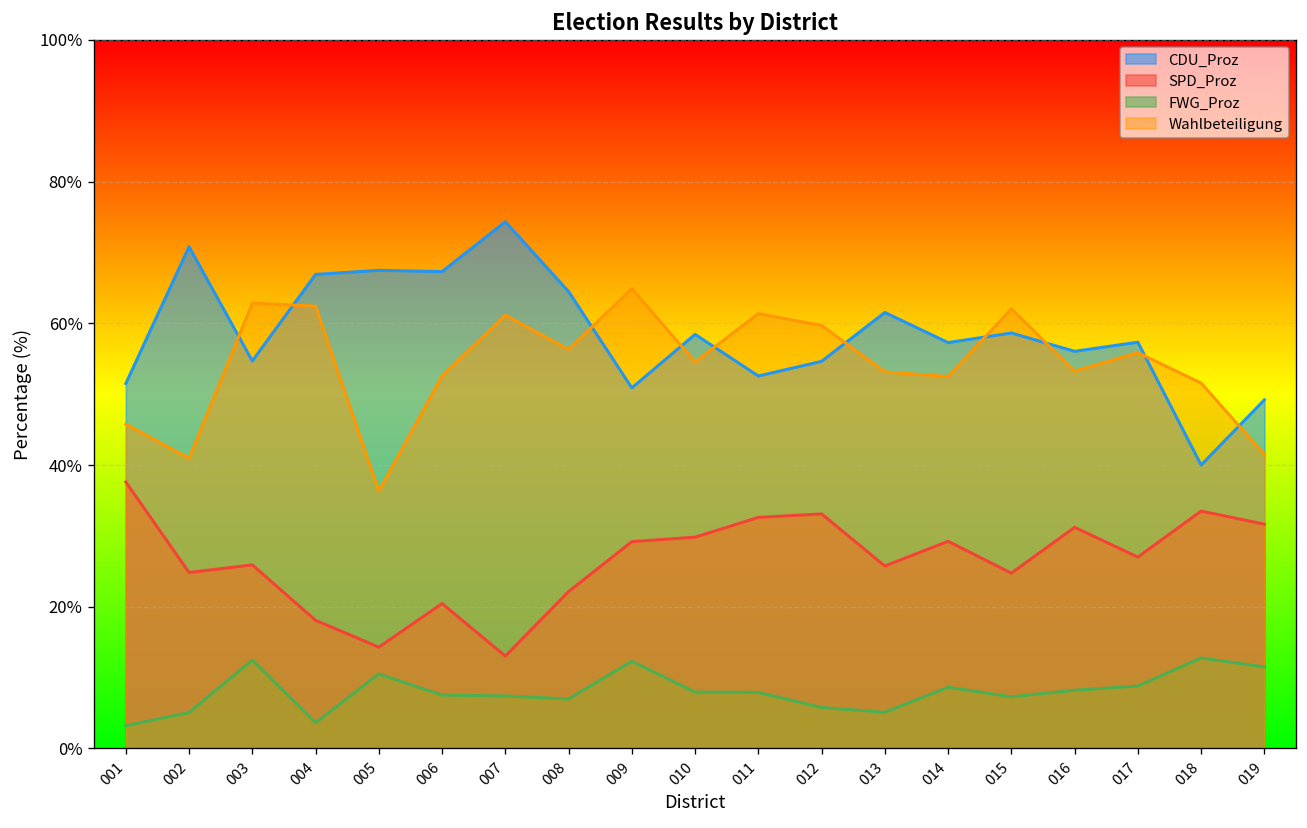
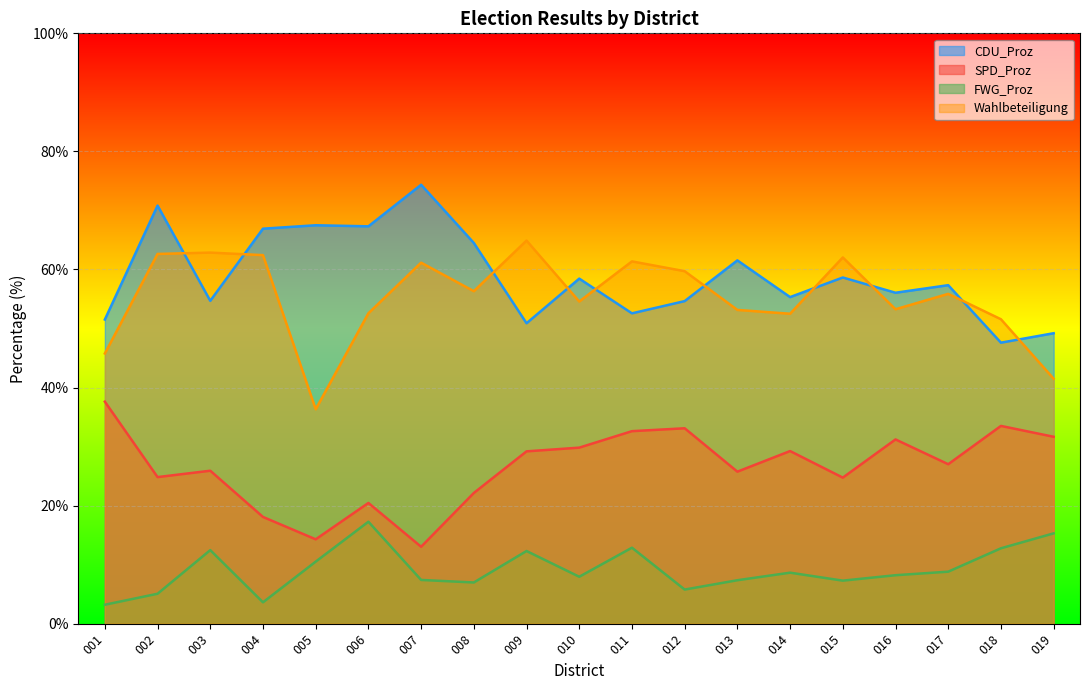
Wahlbeteiligung, 002: 41% -> 63%
FWG_Proz, 006: 8% -> 17%
FWG_Proz, 011: 8% -> 13%
FWG_Proz, 013: 5% -> 7%
CDU_Proz, 014: 57% -> 55%
CDU_Proz, 018: 40% -> 48%
FWG_Proz, 019: 12% -> 15%
